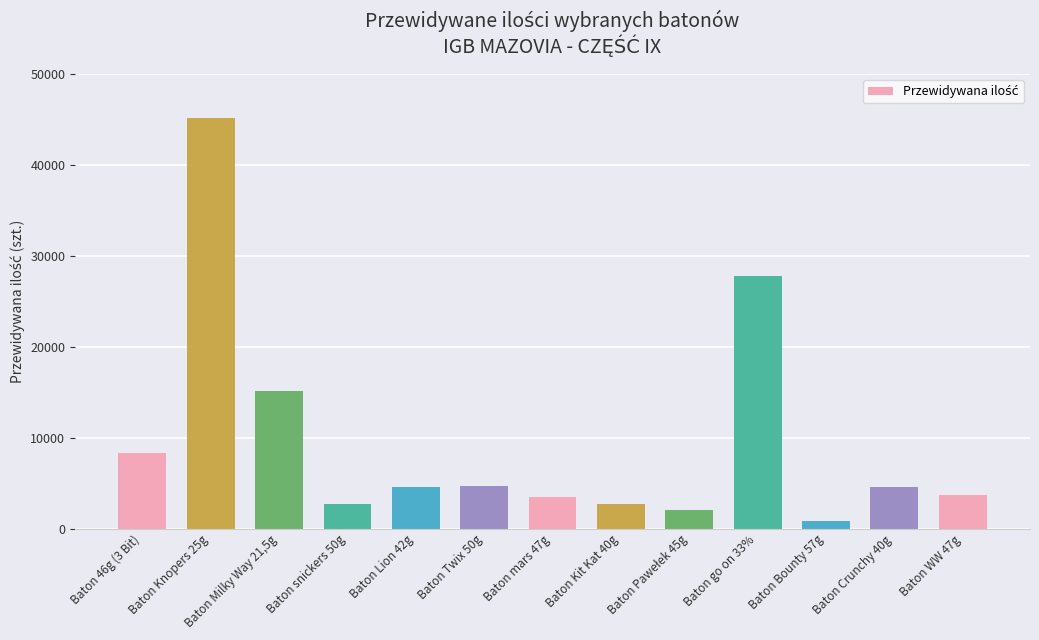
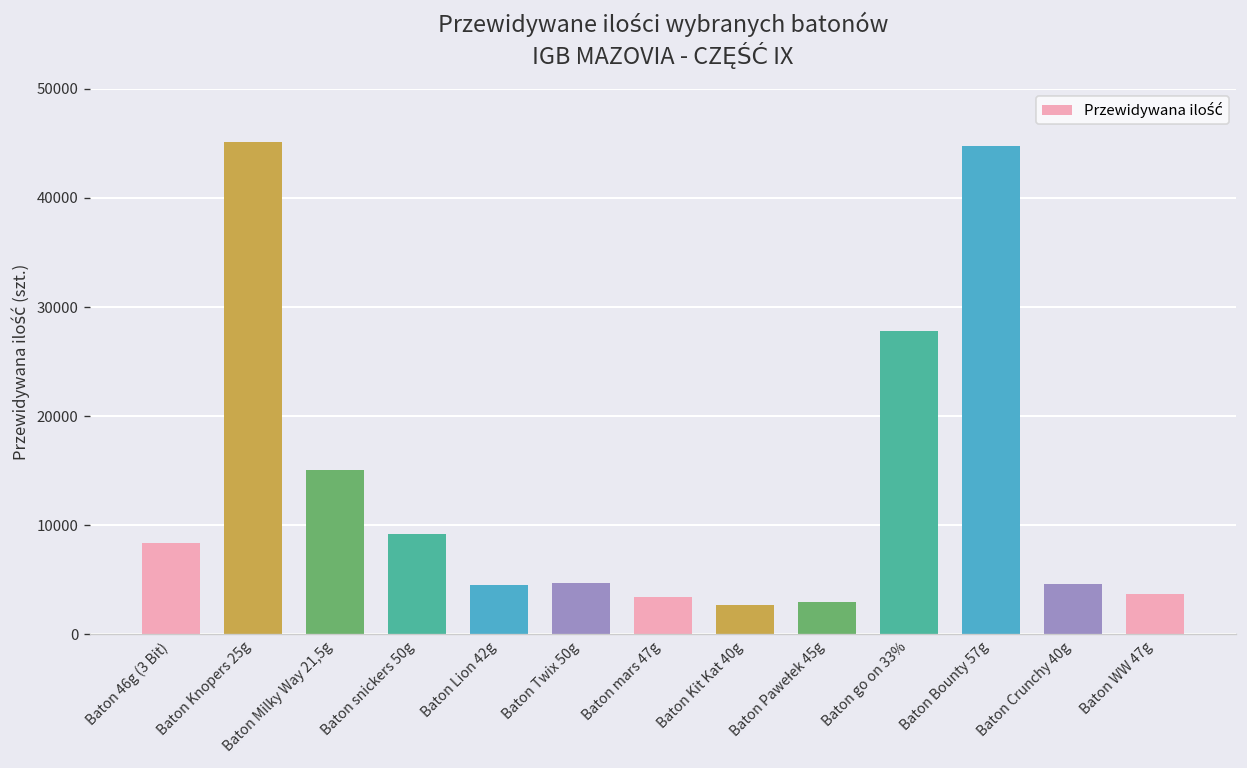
Baton snickers 50g: 3000 -> 9000
Baton Pawełek 45g: 2000 -> 3000
Baton Bounty 57g: 1000 -> 45000
